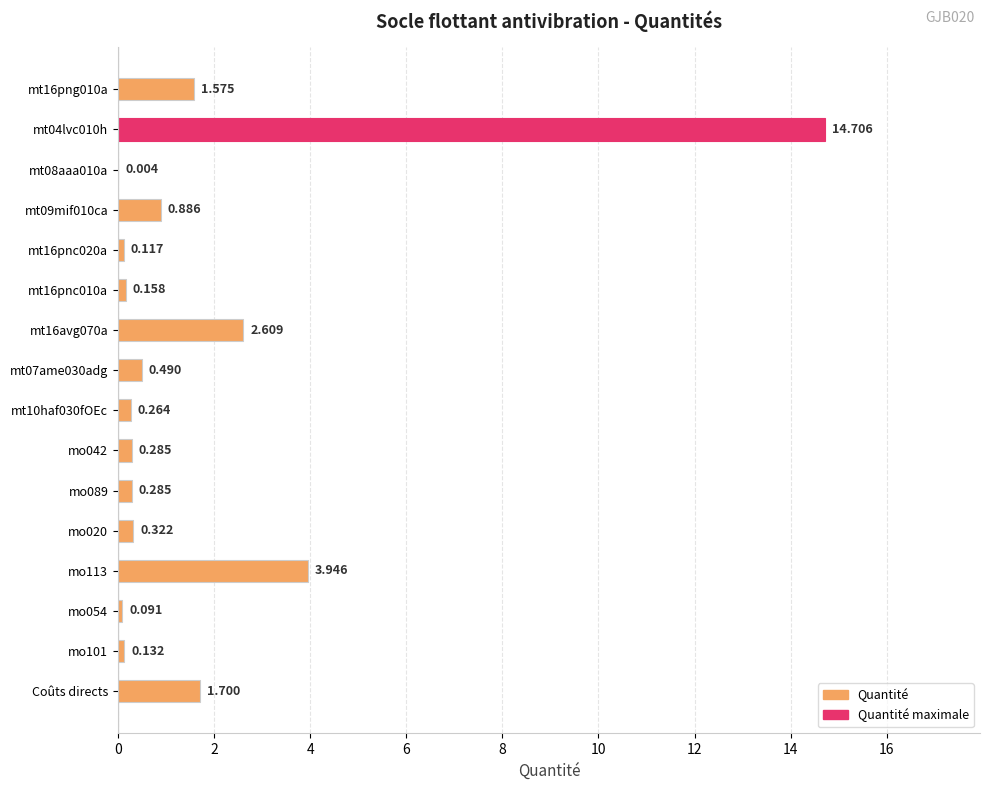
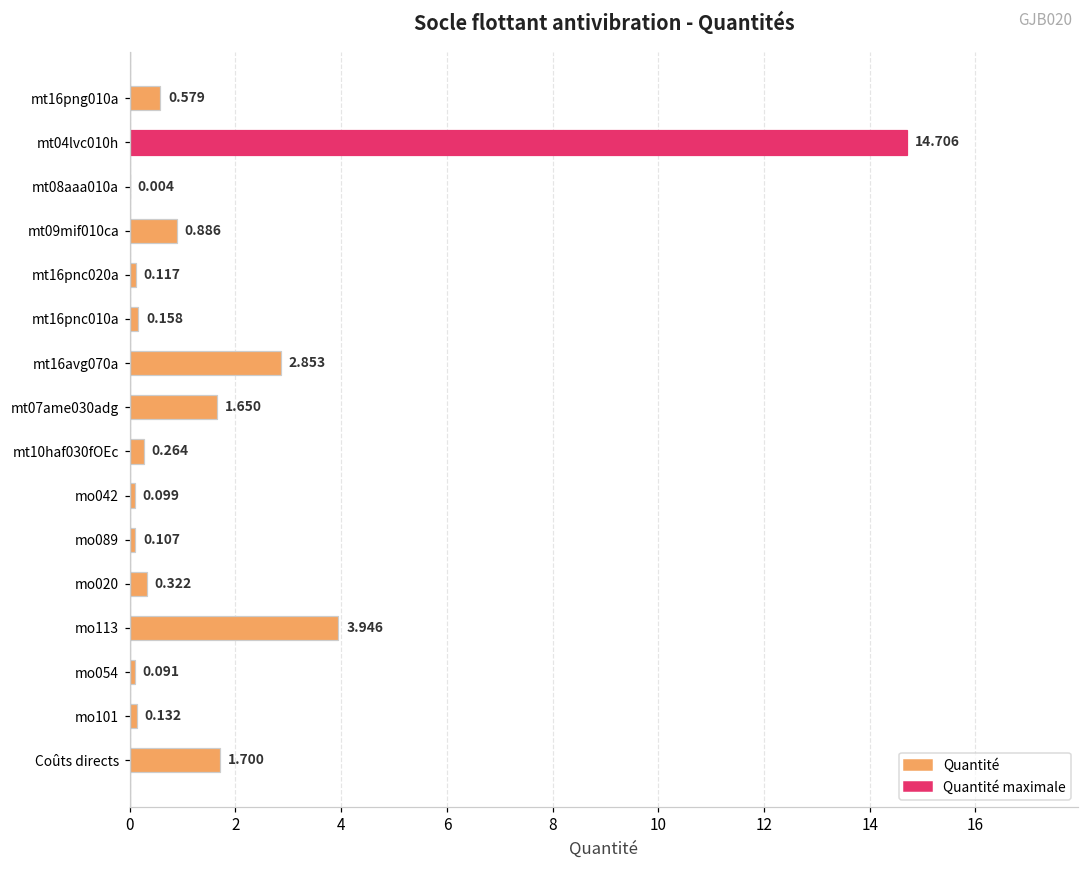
mt16png010a: 1.575 -> 0.579
mt16avg070a: 2.609 -> 2.853
mt07ame030adg: 0.490 -> 1.650
mo042: 0.285 -> 0.099
mo089: 0.285 -> 0.107
